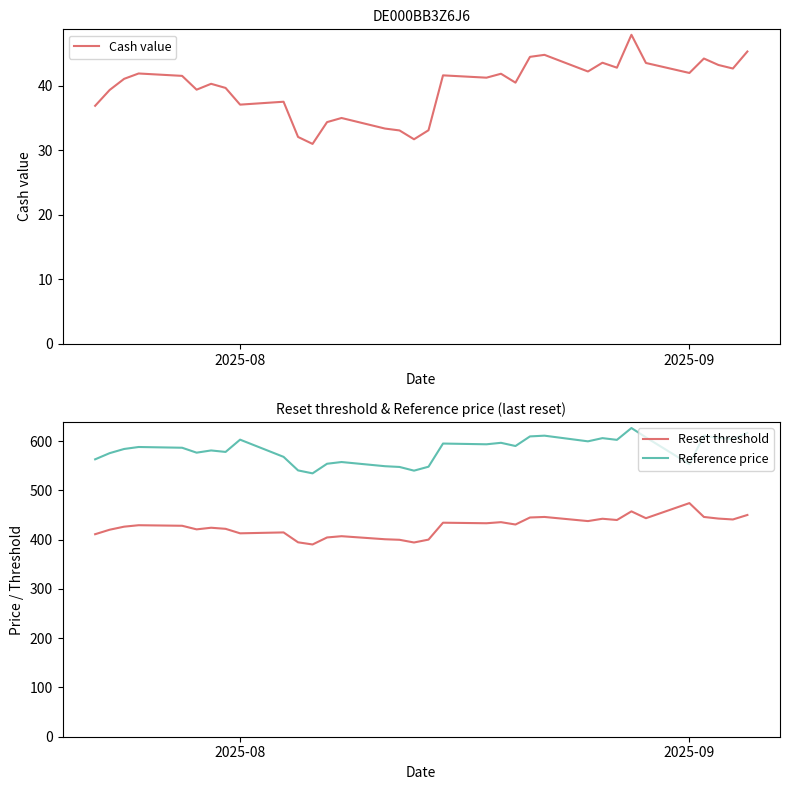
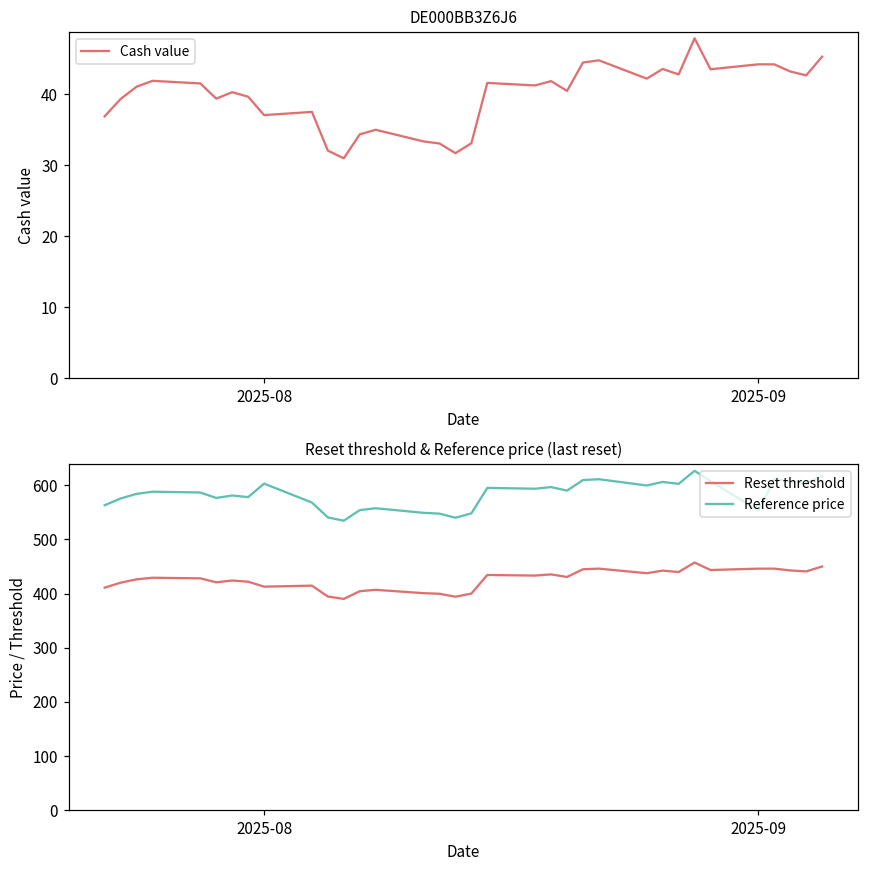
DE000BB3Z6J6, 2025-09: 42 -> 44
Reset threshold & Reference price (last reset), Reset threshold, 2025-09: 470 -> 450
